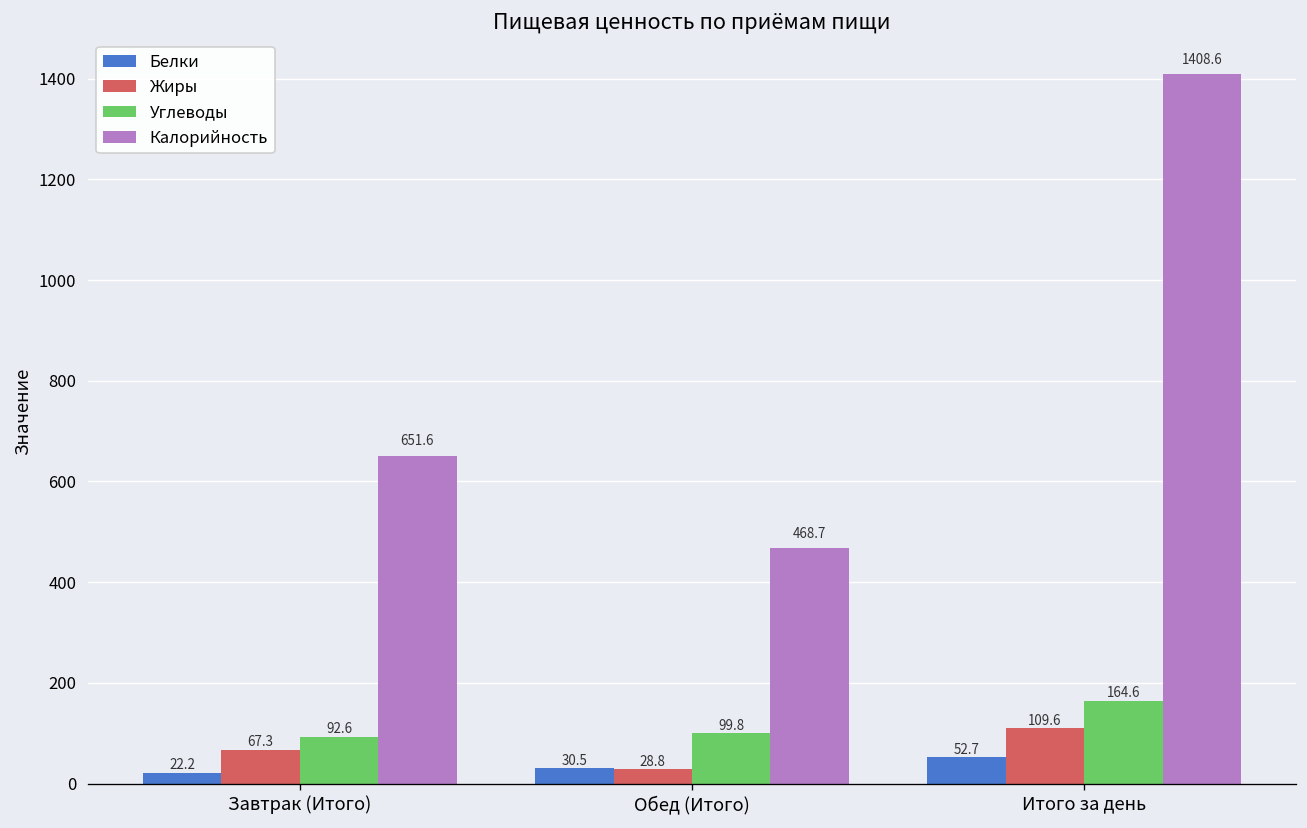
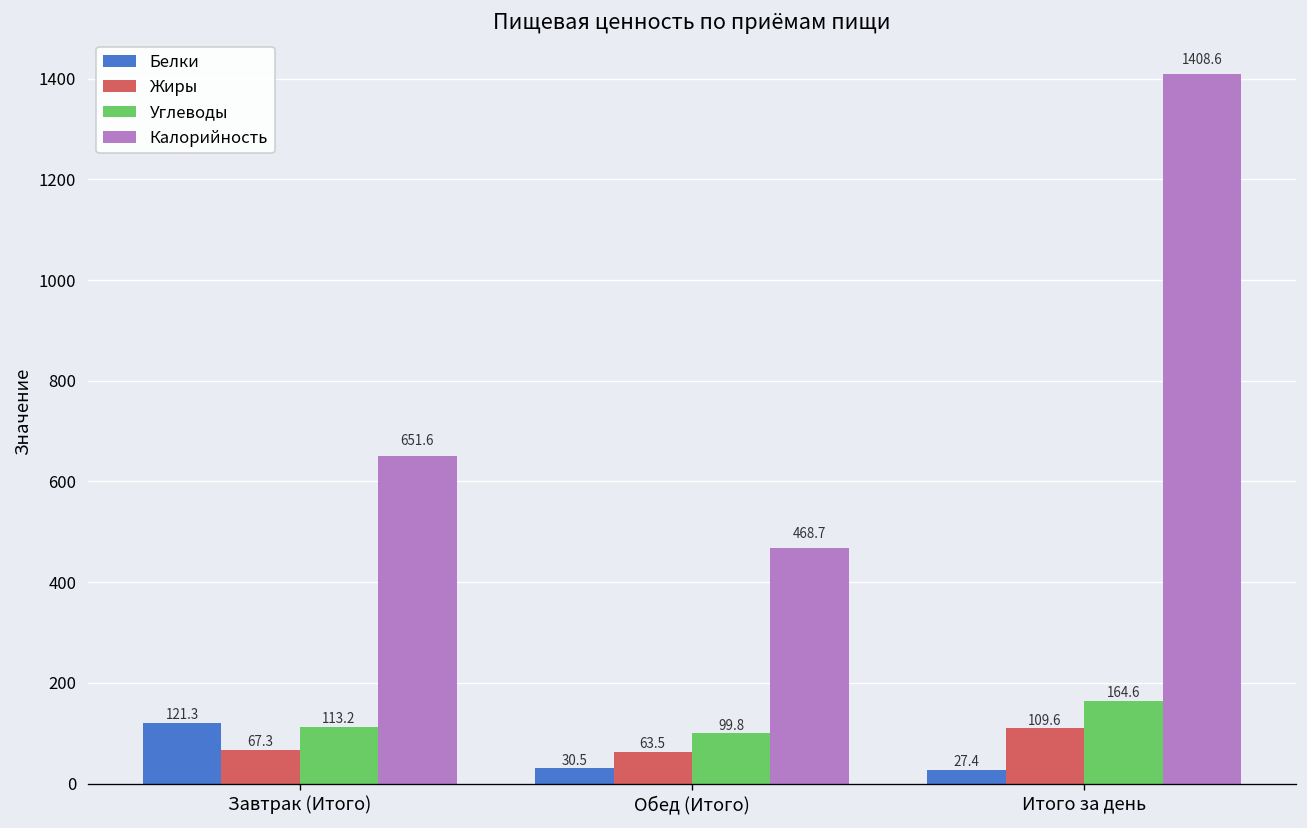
Белки, Завтрак (Итого): 22.2 -> 121.3
Углеводы, Завтрак (Итого): 92.6 -> 113.2
Жиры, Обед (Итого): 28.8 -> 63.5
Белки, Итого за день: 52.7 -> 27.4
